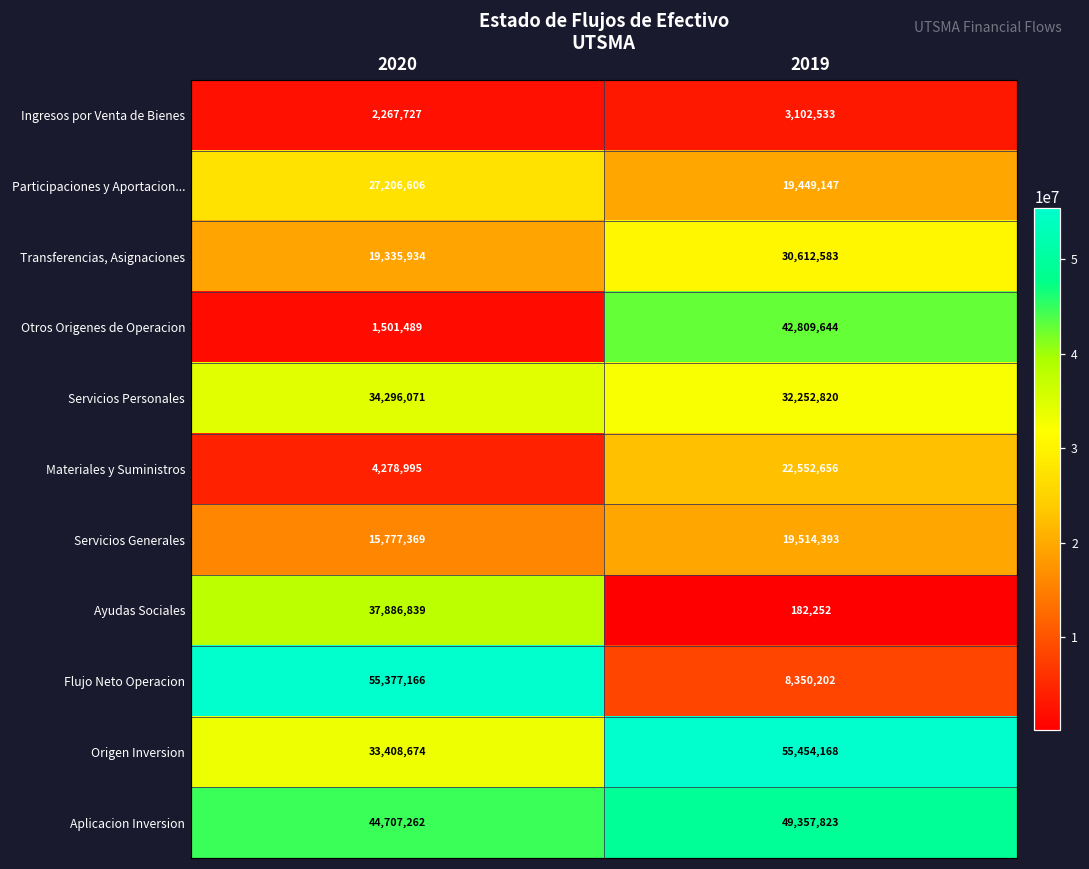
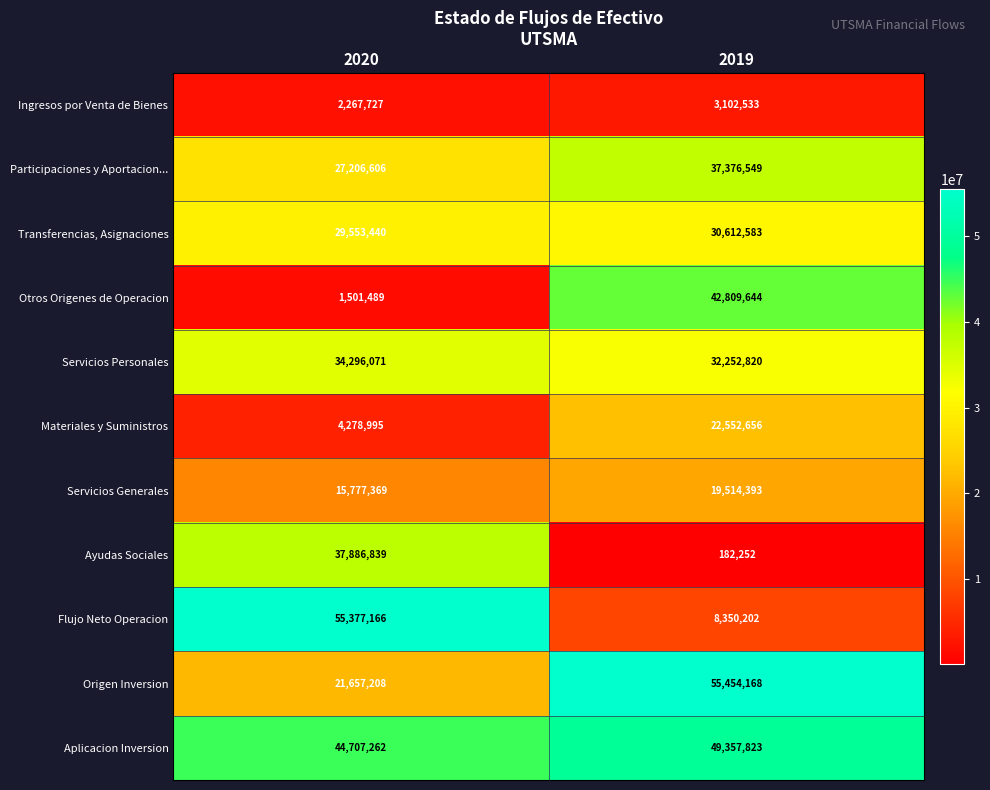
Participaciones y Aportacion..., 2019: 19,449,147 -> 37,376,549
Transferencias, Asignaciones, 2020: 19,335,934 -> 29,553,440
Origen Inversion, 2020: 33,408,674 -> 21,657,208
